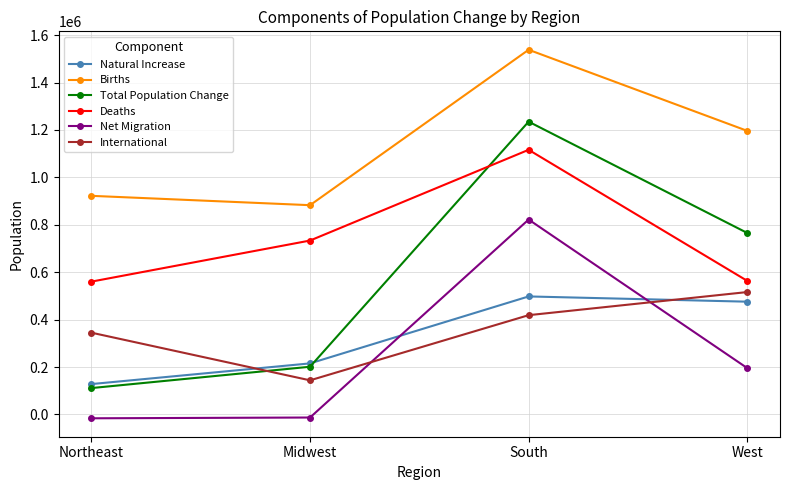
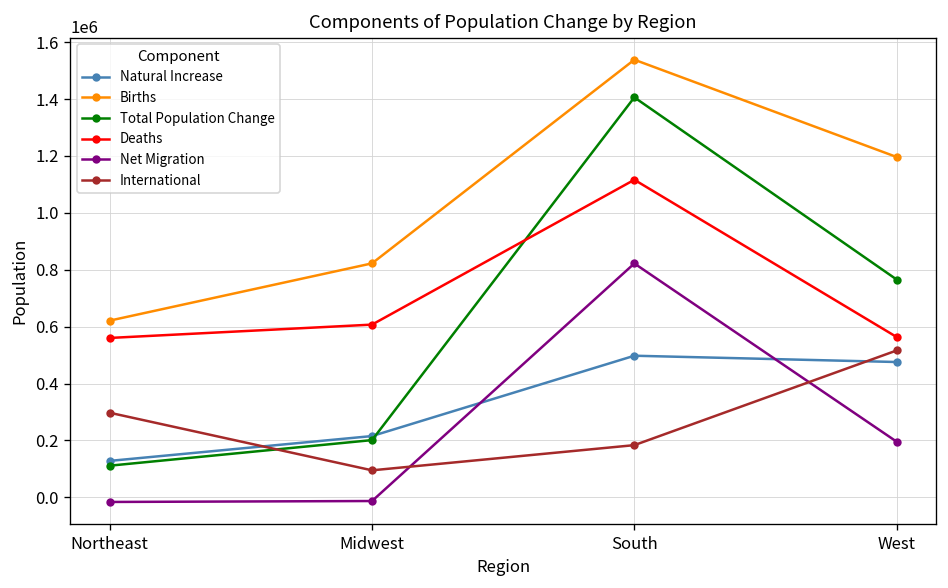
Births, Northeast: 920000 -> 620000
International, Northeast: 340000 -> 300000
Births, Midwest: 880000 -> 820000
Deaths, Midwest: 730000 -> 610000
International, Midwest: 140000 -> 90000
Total Population Change, South: 1240000 -> 1410000
International, South: 420000 -> 180000
